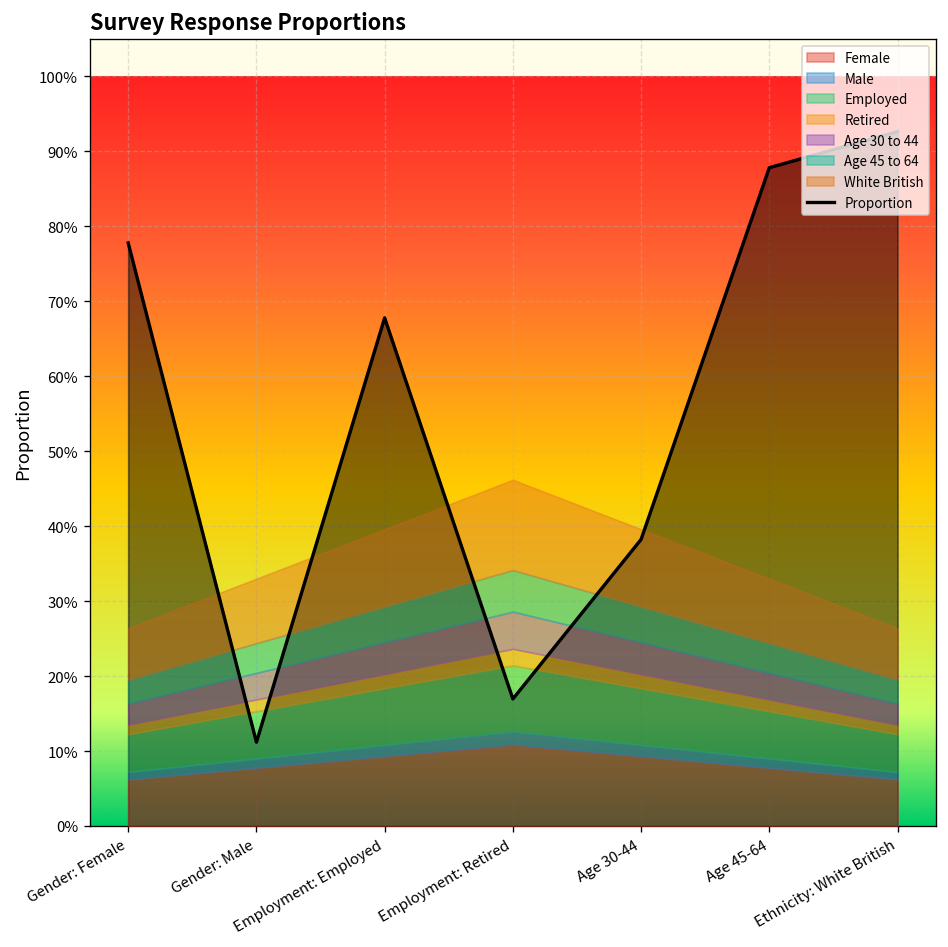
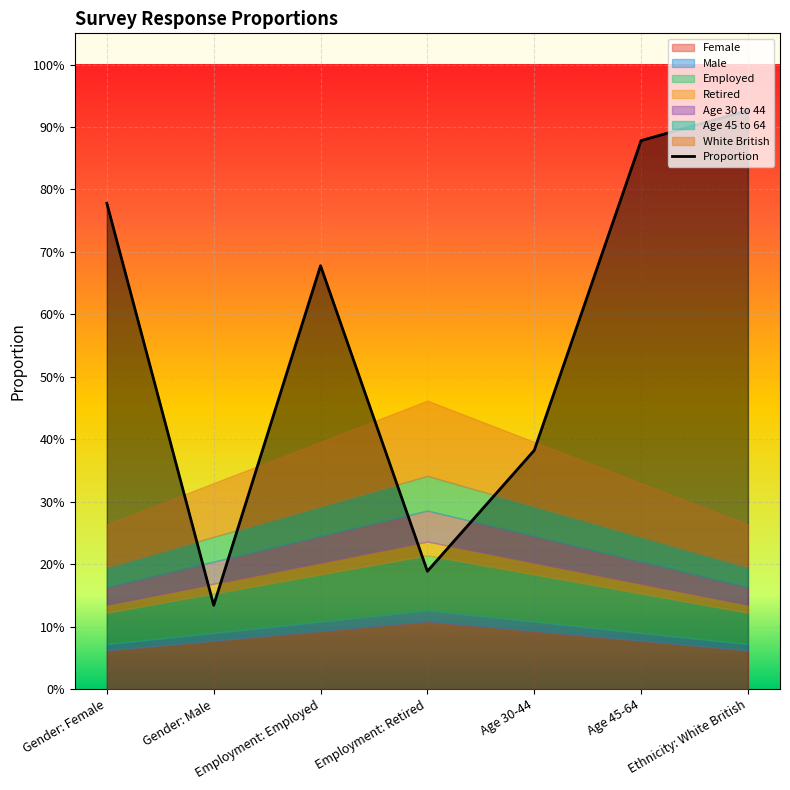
Proportion, Gender: Male: 11% -> 13%
Proportion, Employment: Retired: 17% -> 19%
